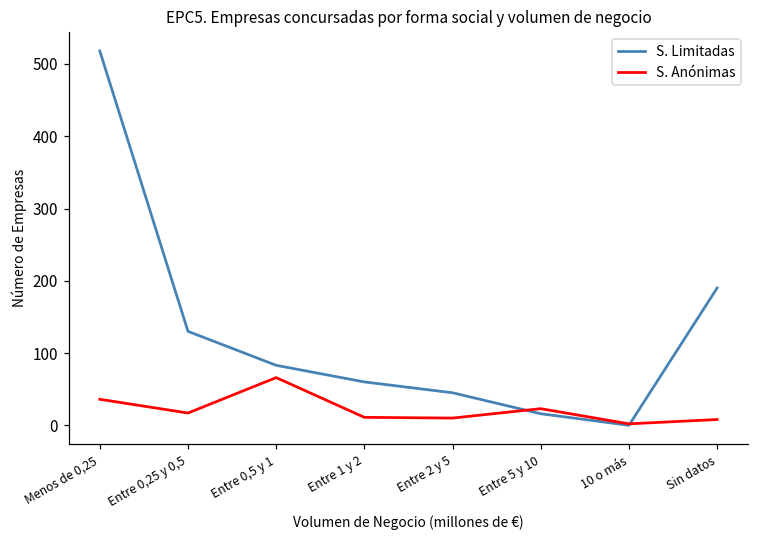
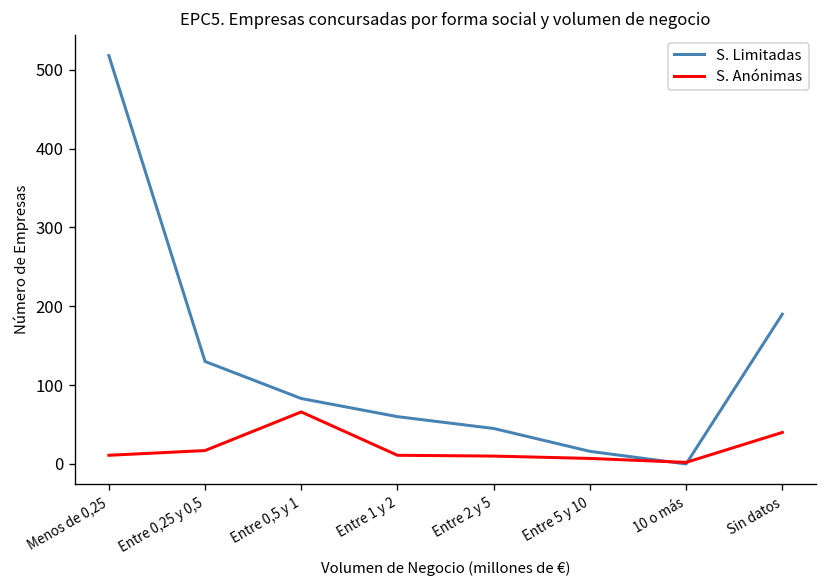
S. Anónimas, Menos de 0,25: 40 -> 10
S. Anónimas, Entre 5 y 10: 20 -> 10
S. Anónimas, Sin datos: 10 -> 40
